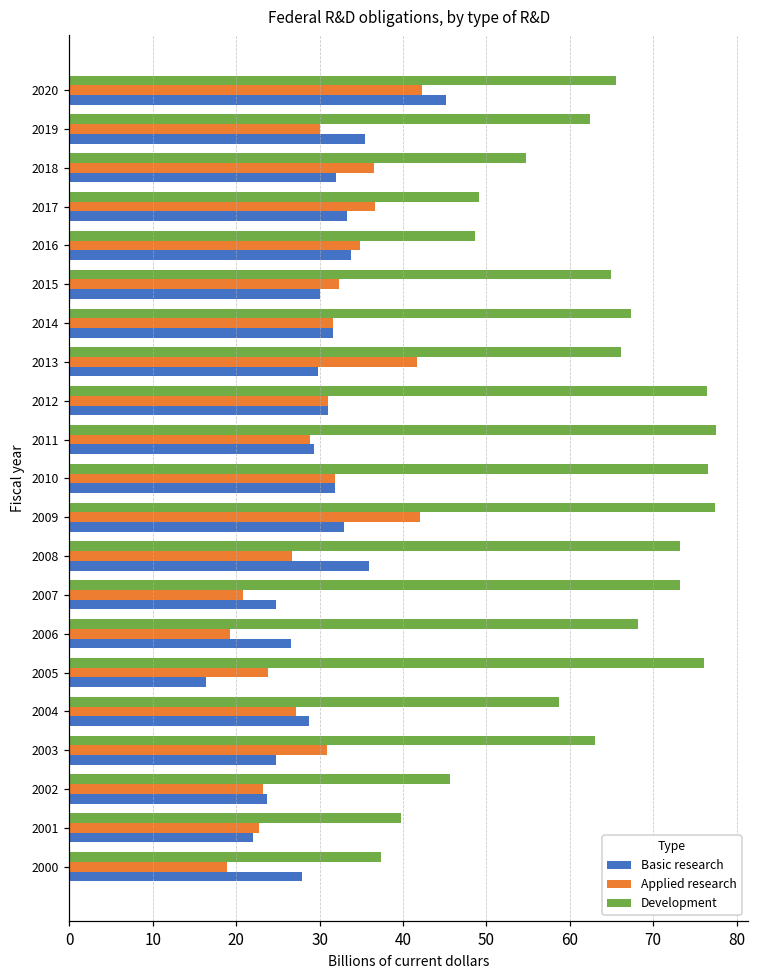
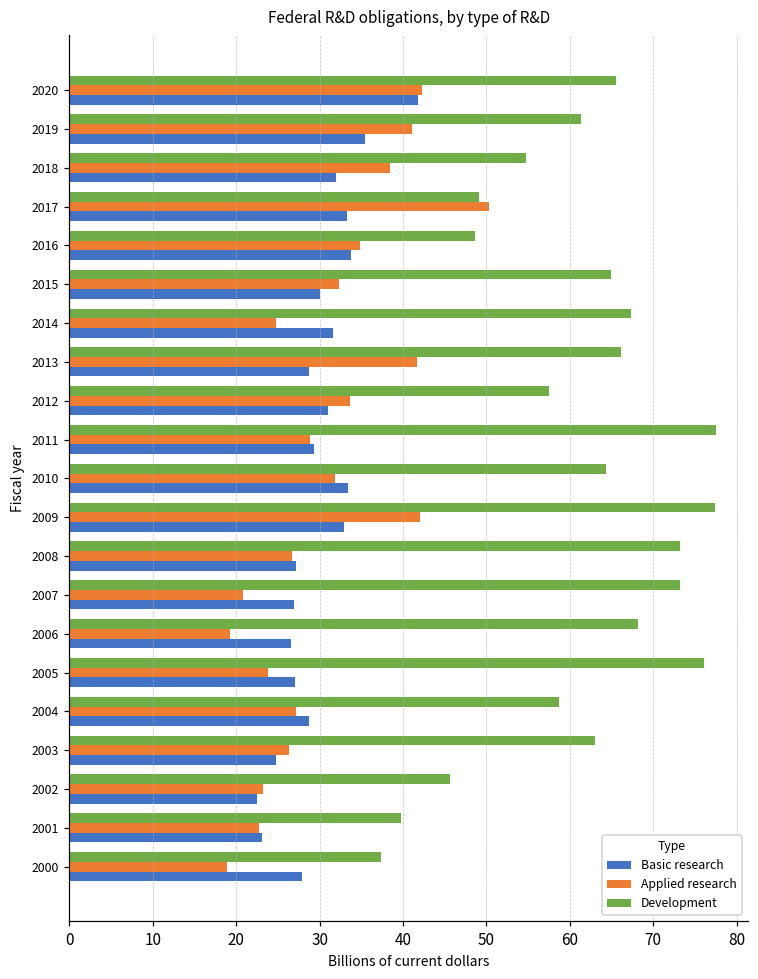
Basic research, 2020: 45 -> 42
Development, 2019: 62 -> 61
Applied research, 2019: 30 -> 41
Applied research, 2018: 37 -> 38
Applied research, 2017: 37 -> 50
Applied research, 2014: 32 -> 25
Basic research, 2013: 30 -> 29
Development, 2012: 77 -> 58
Applied research, 2012: 31 -> 34
Development, 2010: 77 -> 64
Basic research, 2010: 32 -> 33
Basic research, 2008: 36 -> 27
Basic research, 2007: 25 -> 27
Basic research, 2005: 16 -> 27
Applied research, 2003: 31 -> 26
Basic research, 2002: 24 -> 23
Basic research, 2001: 22 -> 23
